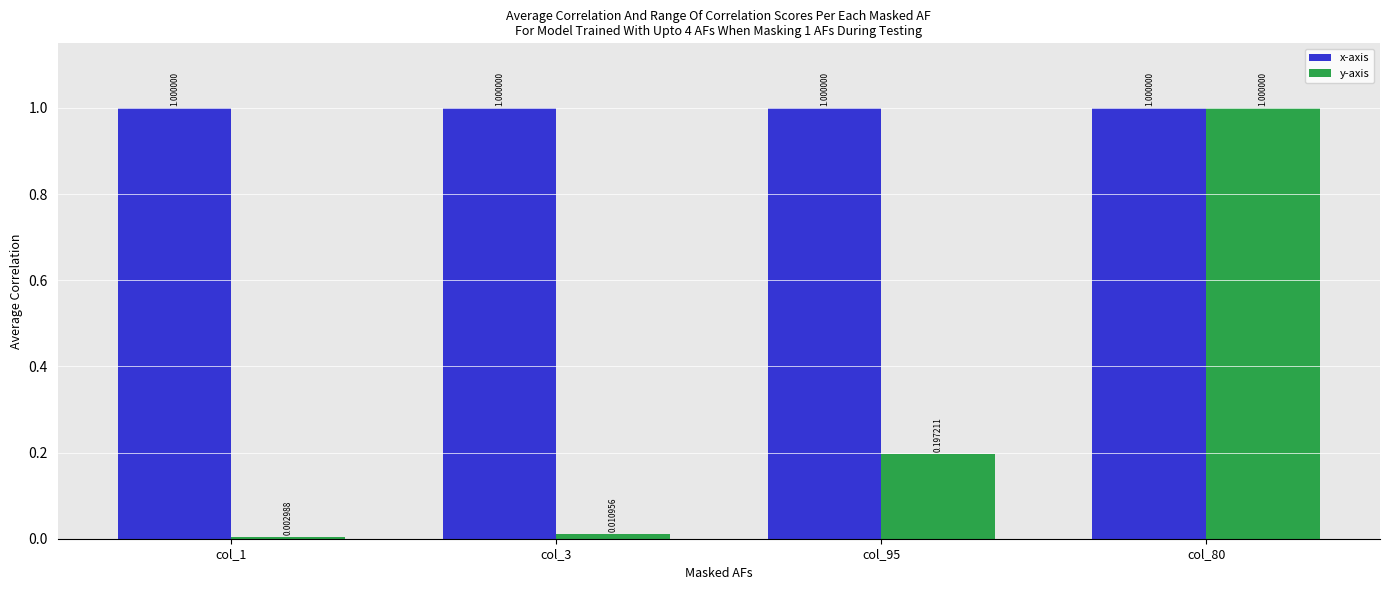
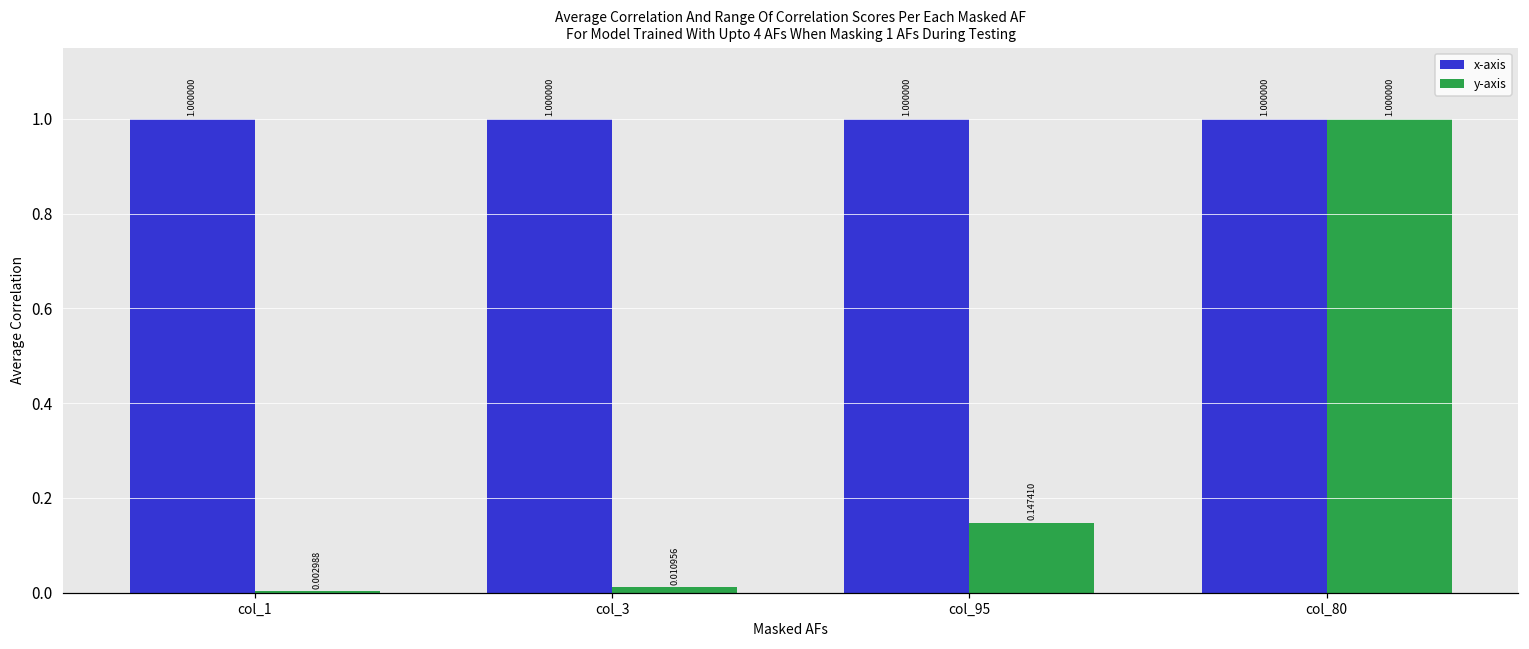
y-axis, col_95: 0.197211 -> 0.147410
